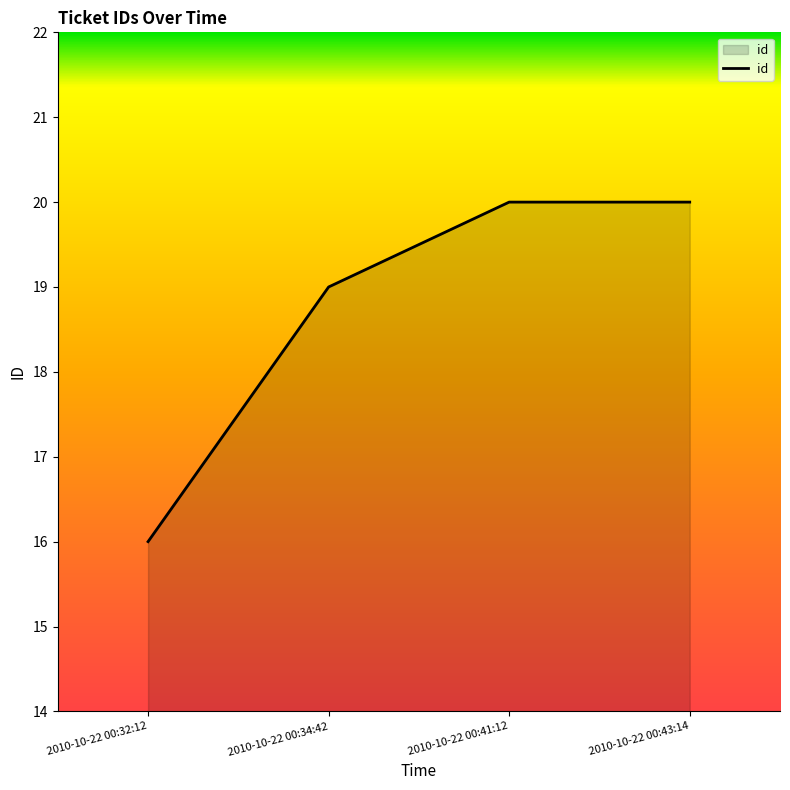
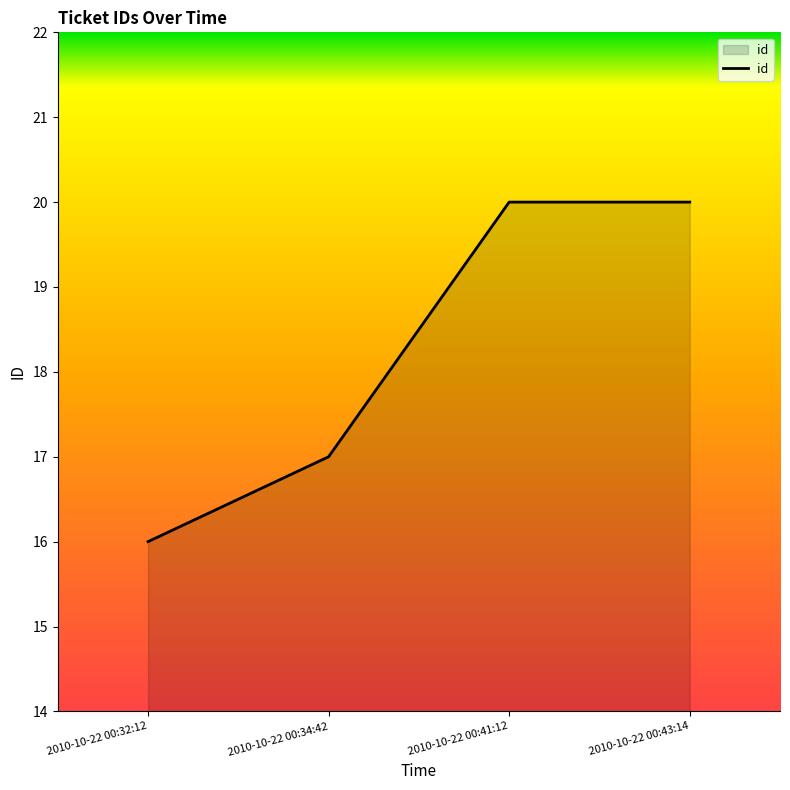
2010-10-22 00:34:42: 19 -> 17
